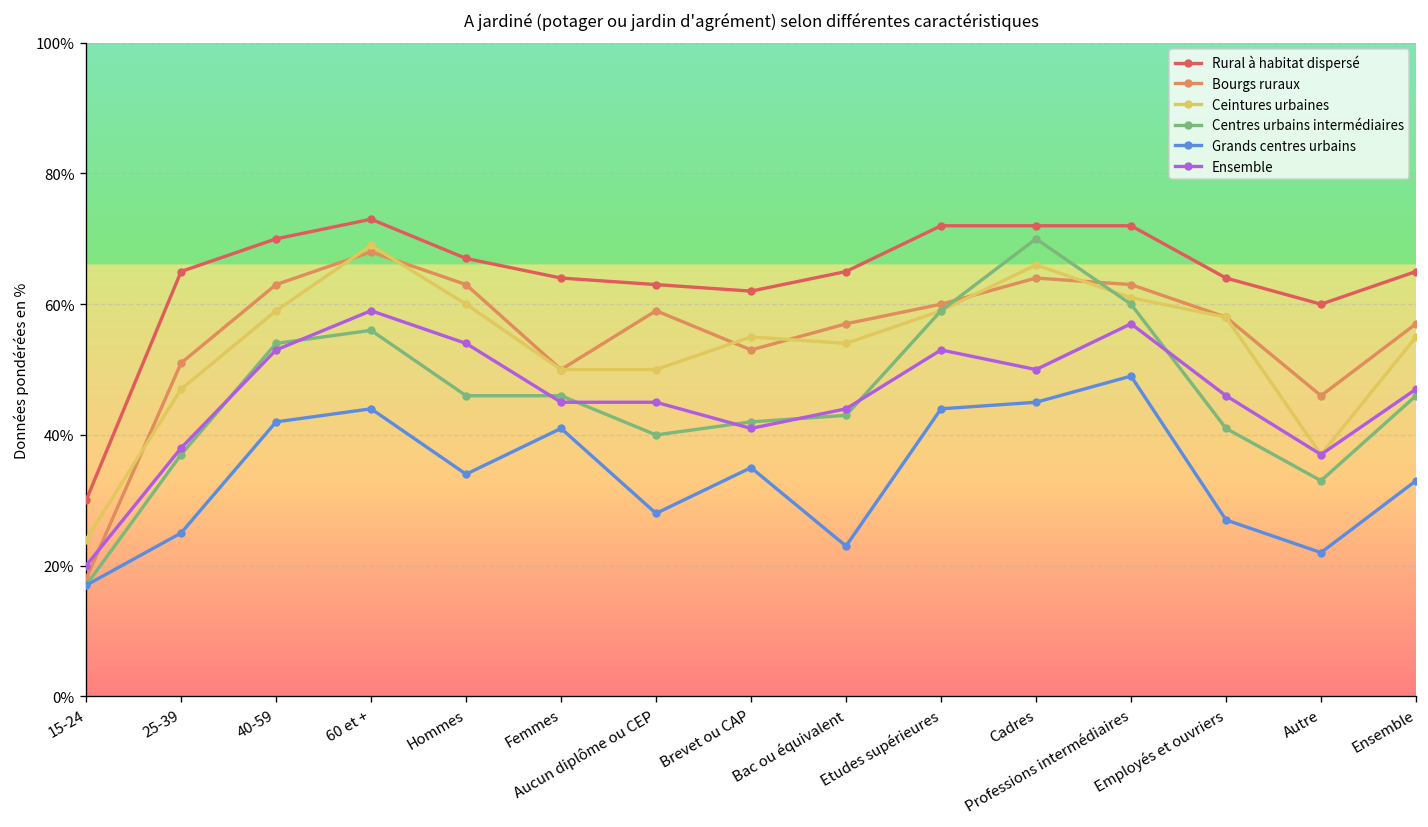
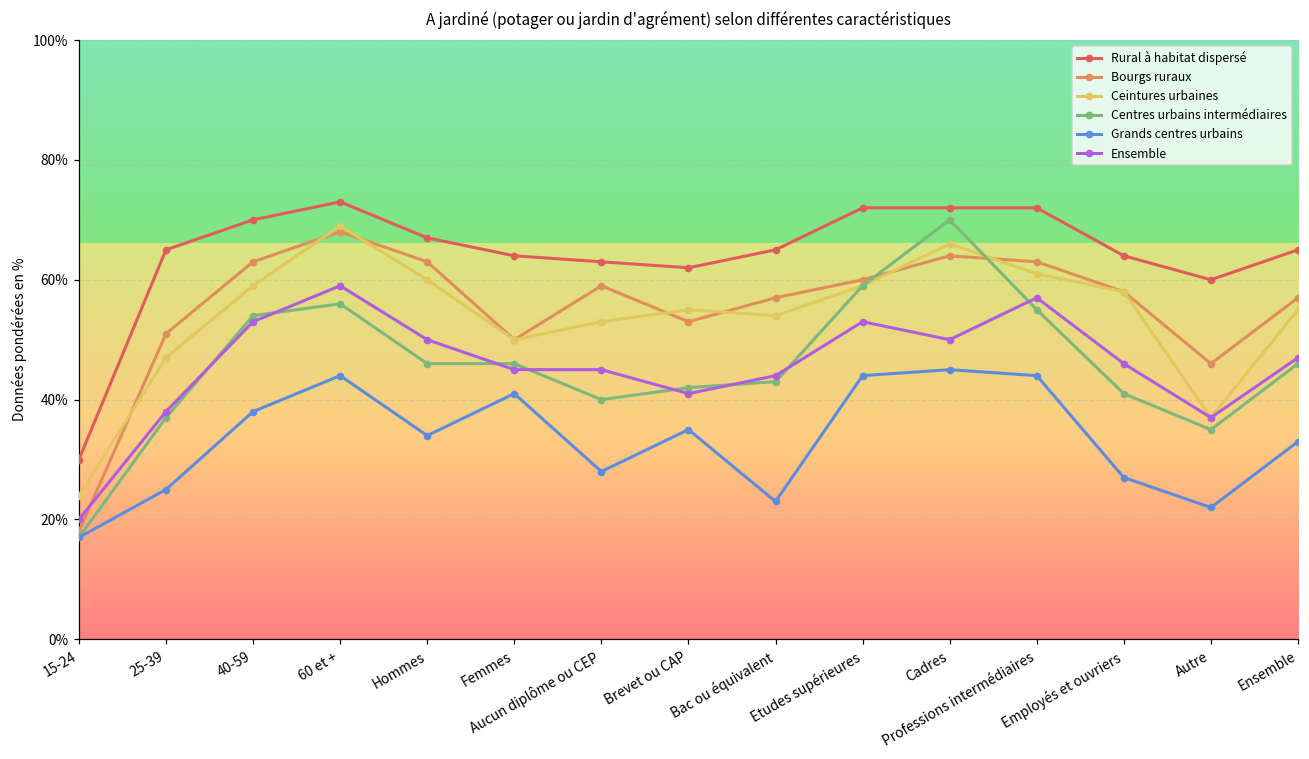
Grands centres urbains, 40-59: 42% -> 38%
Ensemble, Hommes: 54% -> 50%
Ceintures urbaines, Aucun diplôme ou CEP: 50% -> 53%
Centres urbains intermédiaires, Professions intermédiaires: 60% -> 55%
Grands centres urbains, Professions intermédiaires: 49% -> 44%
Centres urbains intermédiaires, Autre: 33% -> 35%
